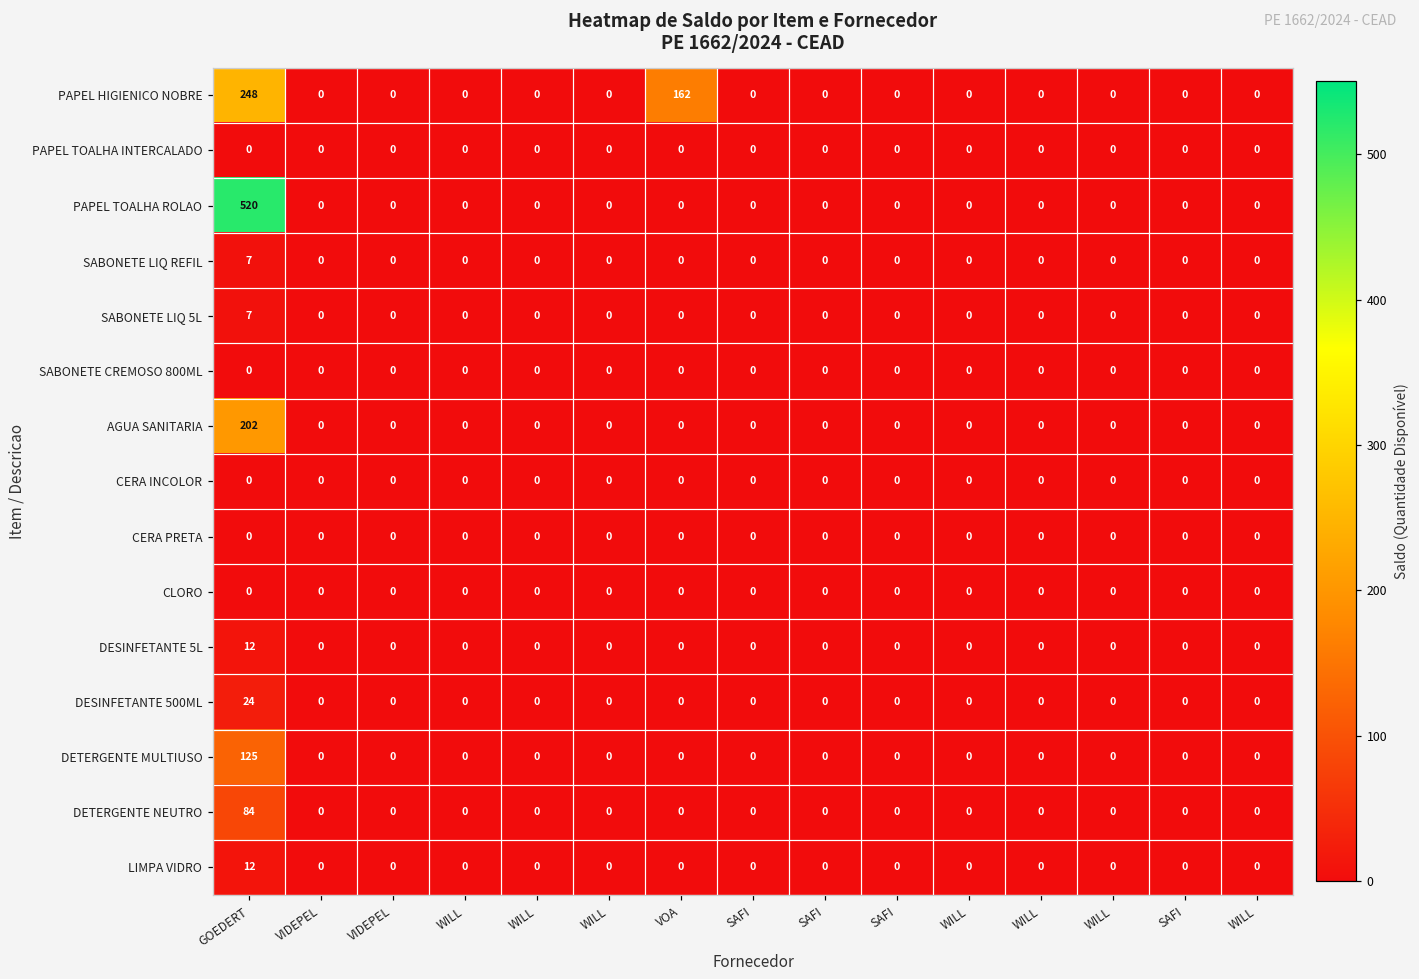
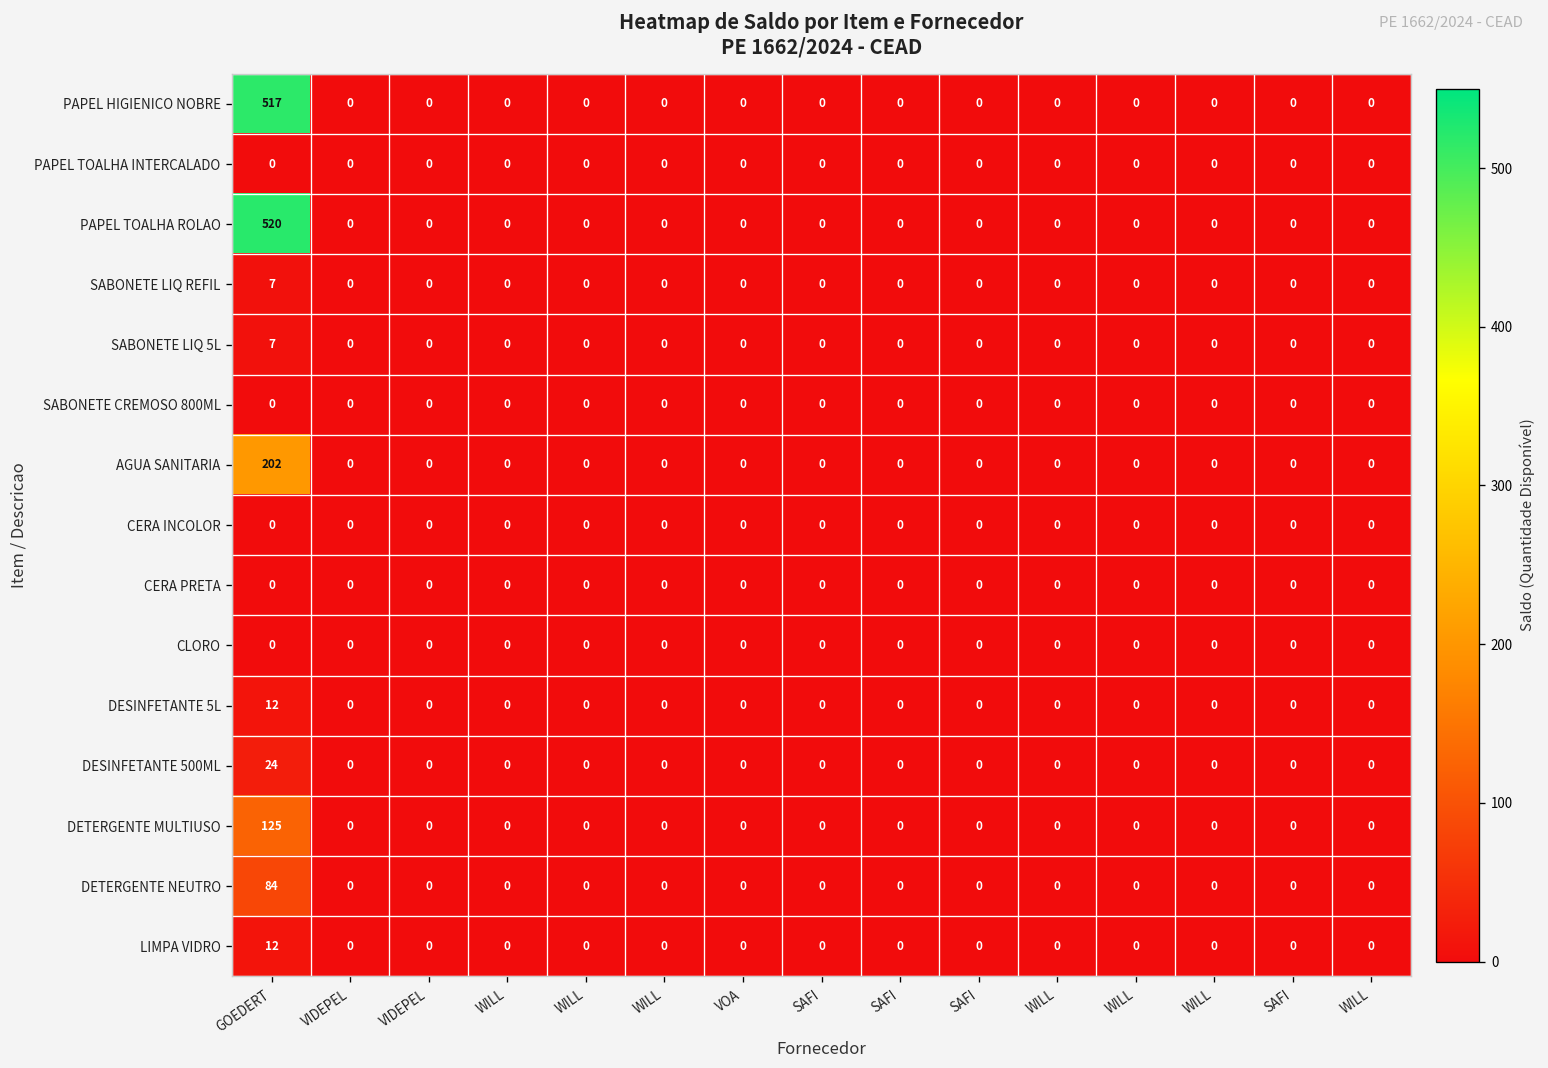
PAPEL HIGIENICO NOBRE, GOEDERT: 248 -> 517
PAPEL HIGIENICO NOBRE, VOA: 162 -> 0
